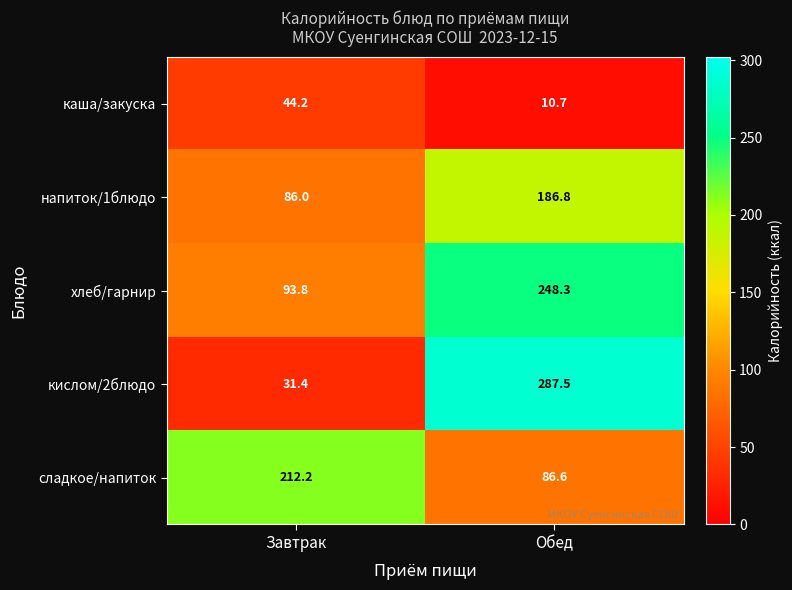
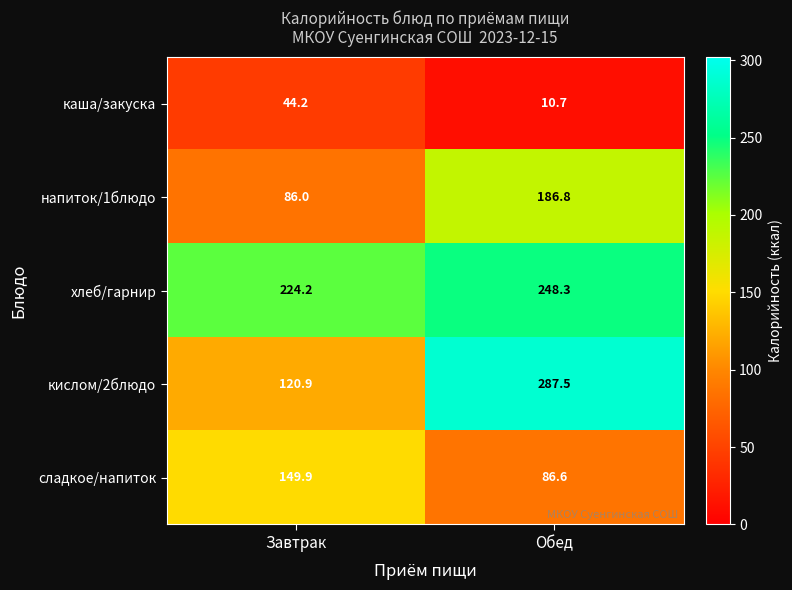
хлеб/гарнир, Завтрак: 93.8 -> 224.2
кислом/2блюдо, Завтрак: 31.4 -> 120.9
сладкое/напиток, Завтрак: 212.2 -> 149.9
